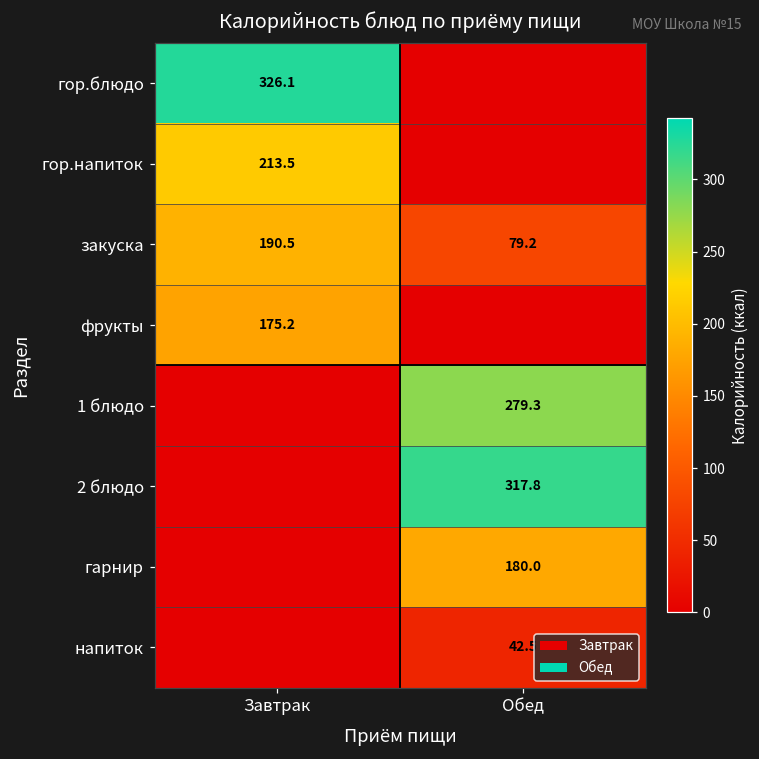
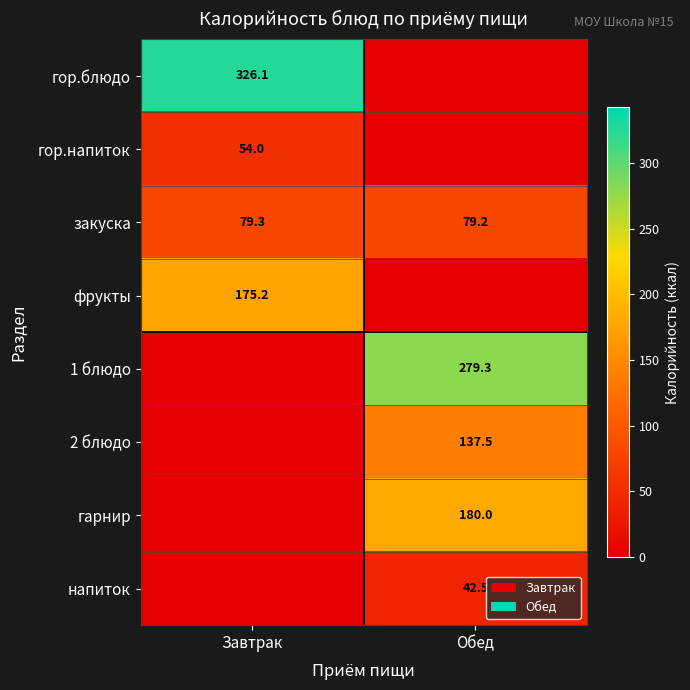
гор.напиток, Завтрак: 213.5 -> 54.0
закуска, Завтрак: 190.5 -> 79.3
2 блюдо, Обед: 317.8 -> 137.5
